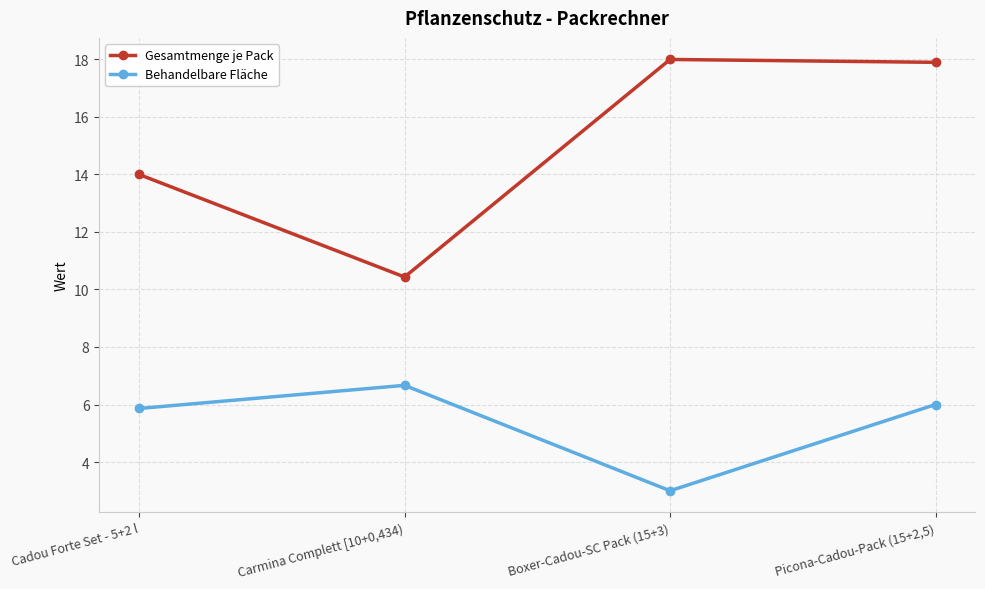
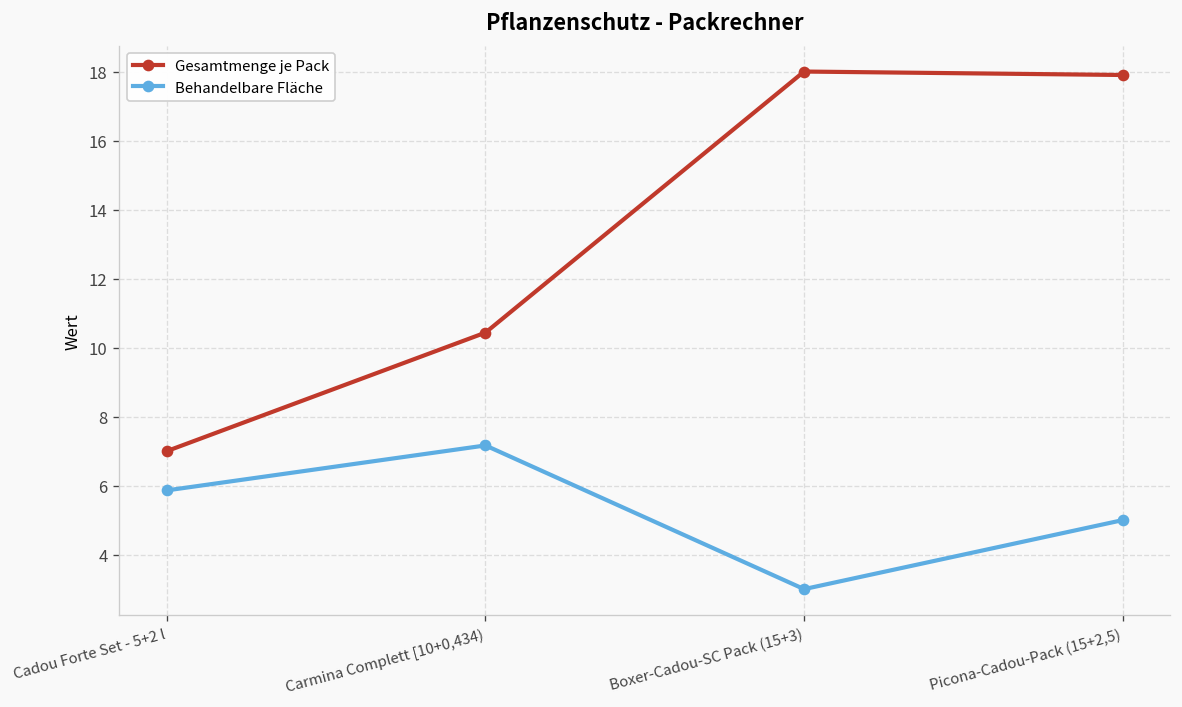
Gesamtmenge je Pack, Cadou Forte Set - 5+2 l: 14 -> 7
Behandelbare Fläche, Carmina Complett [10+0,434): 6.7 -> 7.2
Behandelbare Fläche, Picona-Cadou-Pack (15+2,5): 6 -> 5
